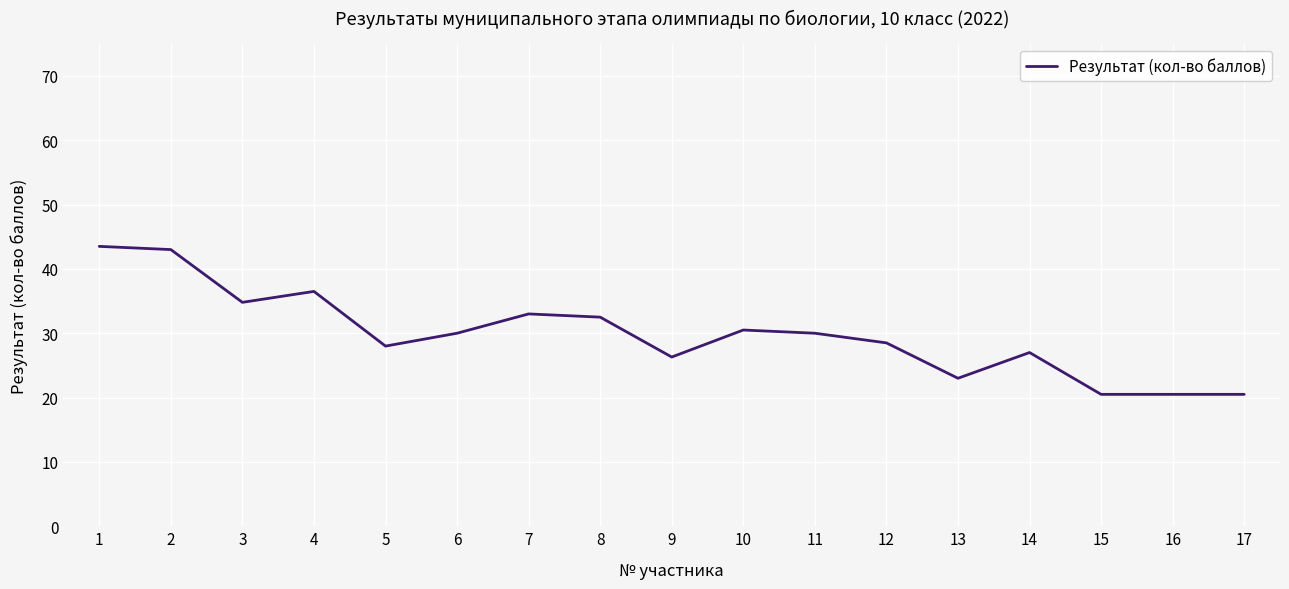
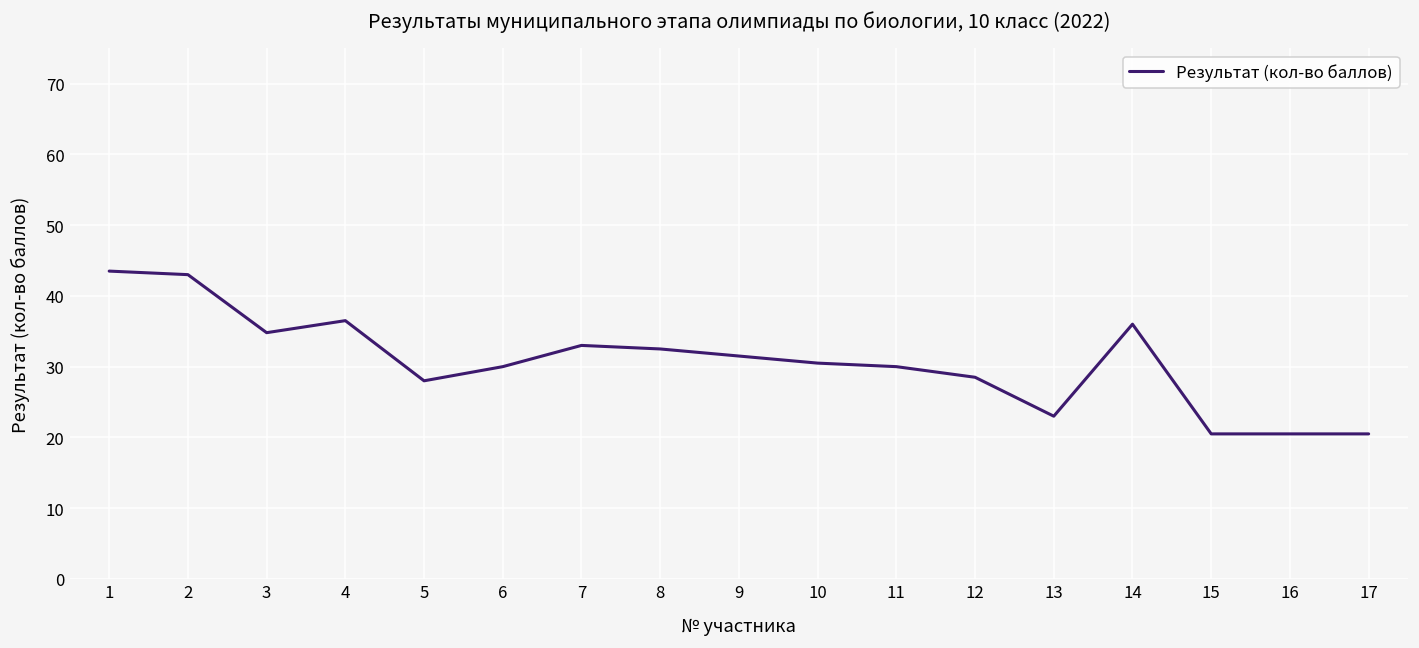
9: 26 -> 32
14: 27 -> 36
